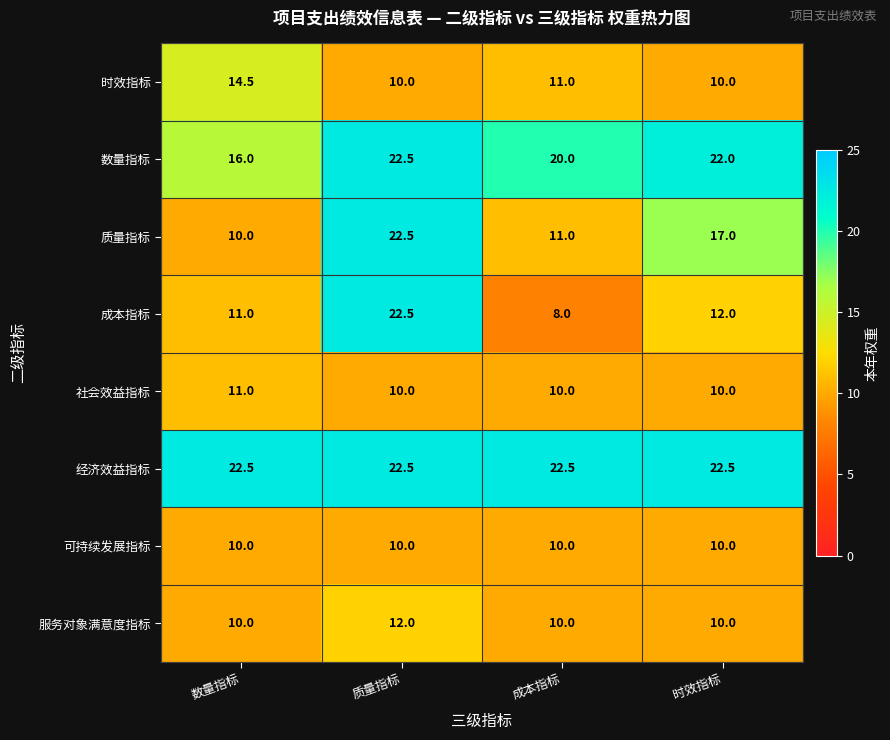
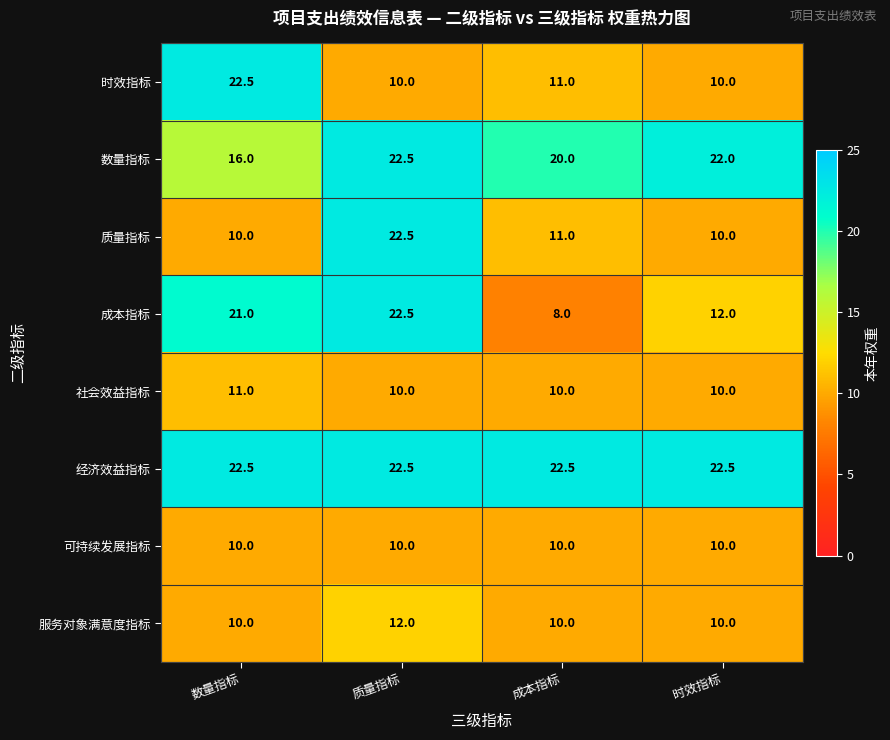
时效指标, 数量指标: 14.5 -> 22.5
质量指标, 时效指标: 17.0 -> 10.0
成本指标, 数量指标: 11.0 -> 21.0
